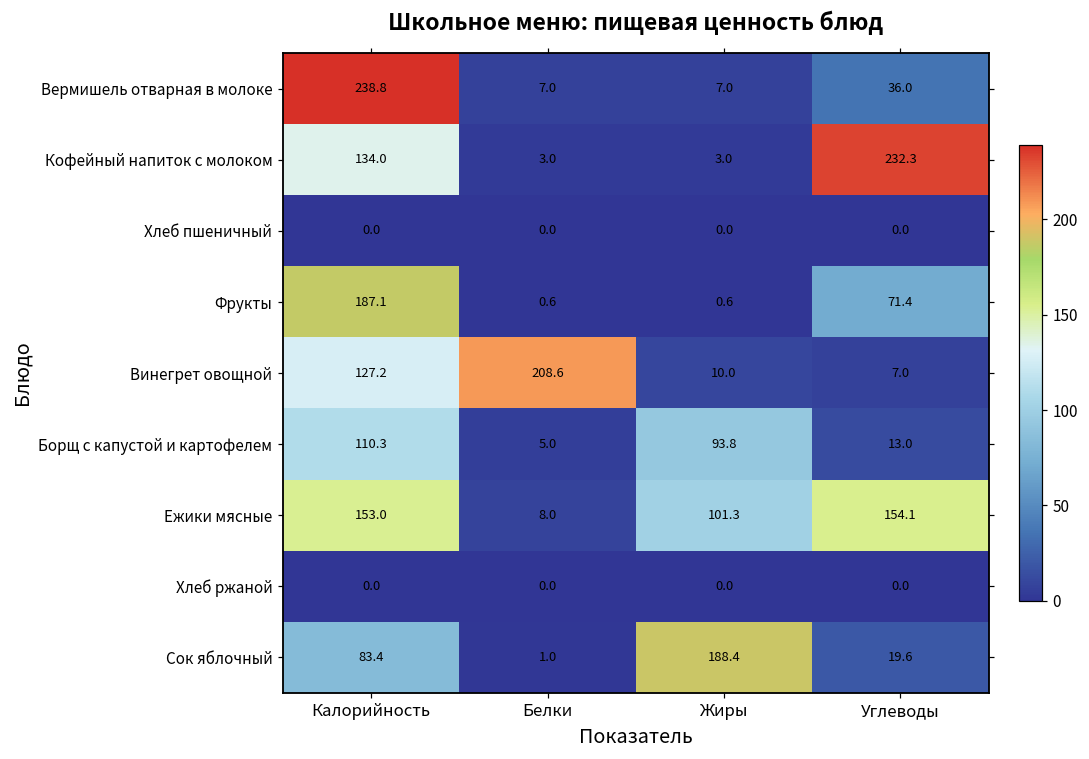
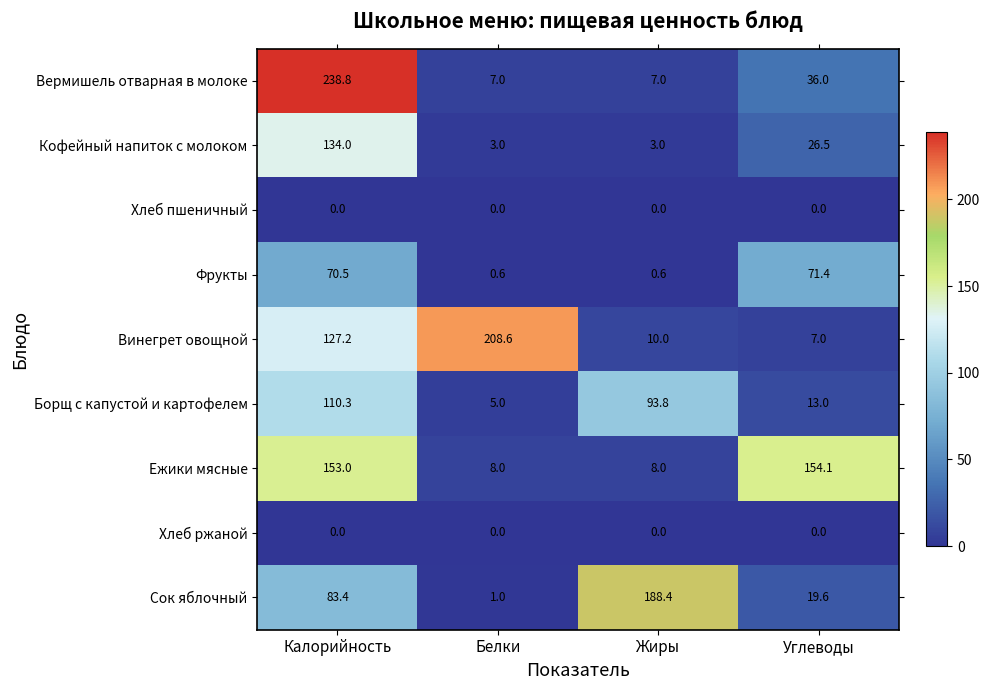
Кофейный напиток с молоком, Углеводы: 232.3 -> 26.5
Фрукты, Калорийность: 187.1 -> 70.5
Ежики мясные, Жиры: 101.3 -> 8.0
